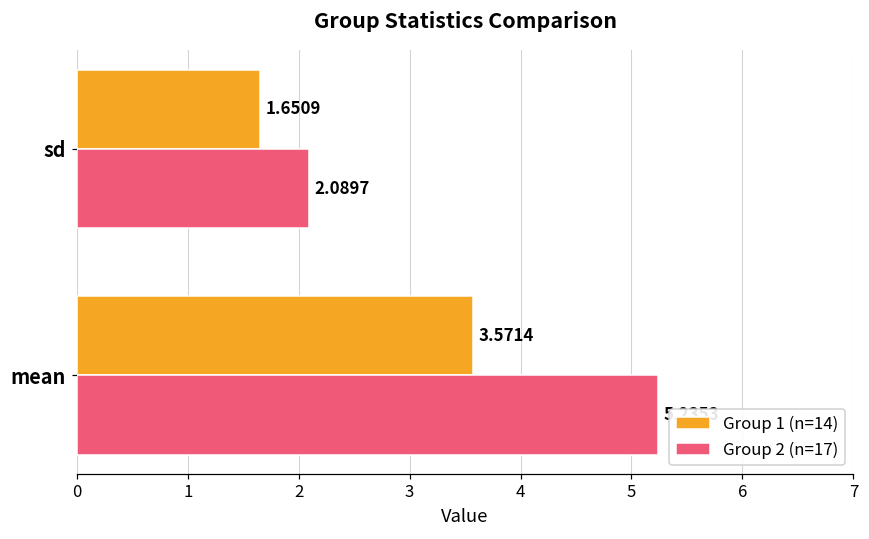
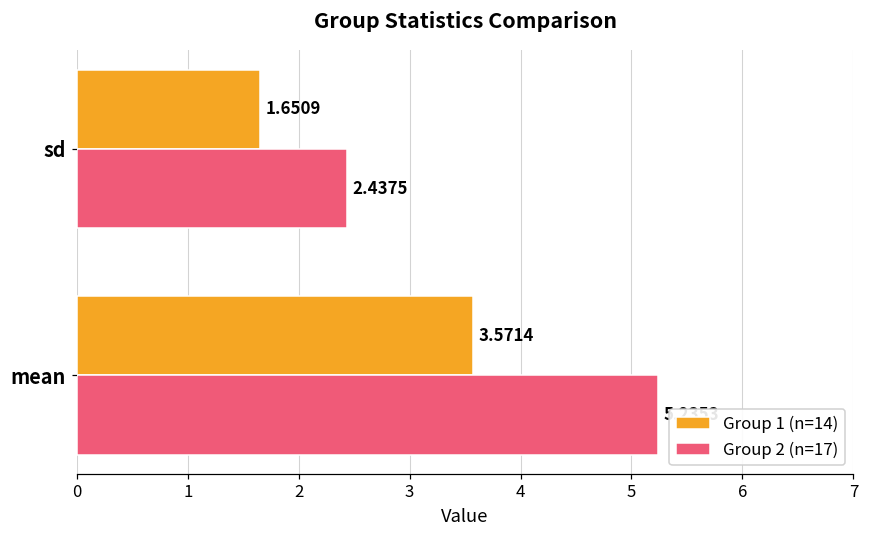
Group 2 (n=17), sd: 2.0897 -> 2.4375
